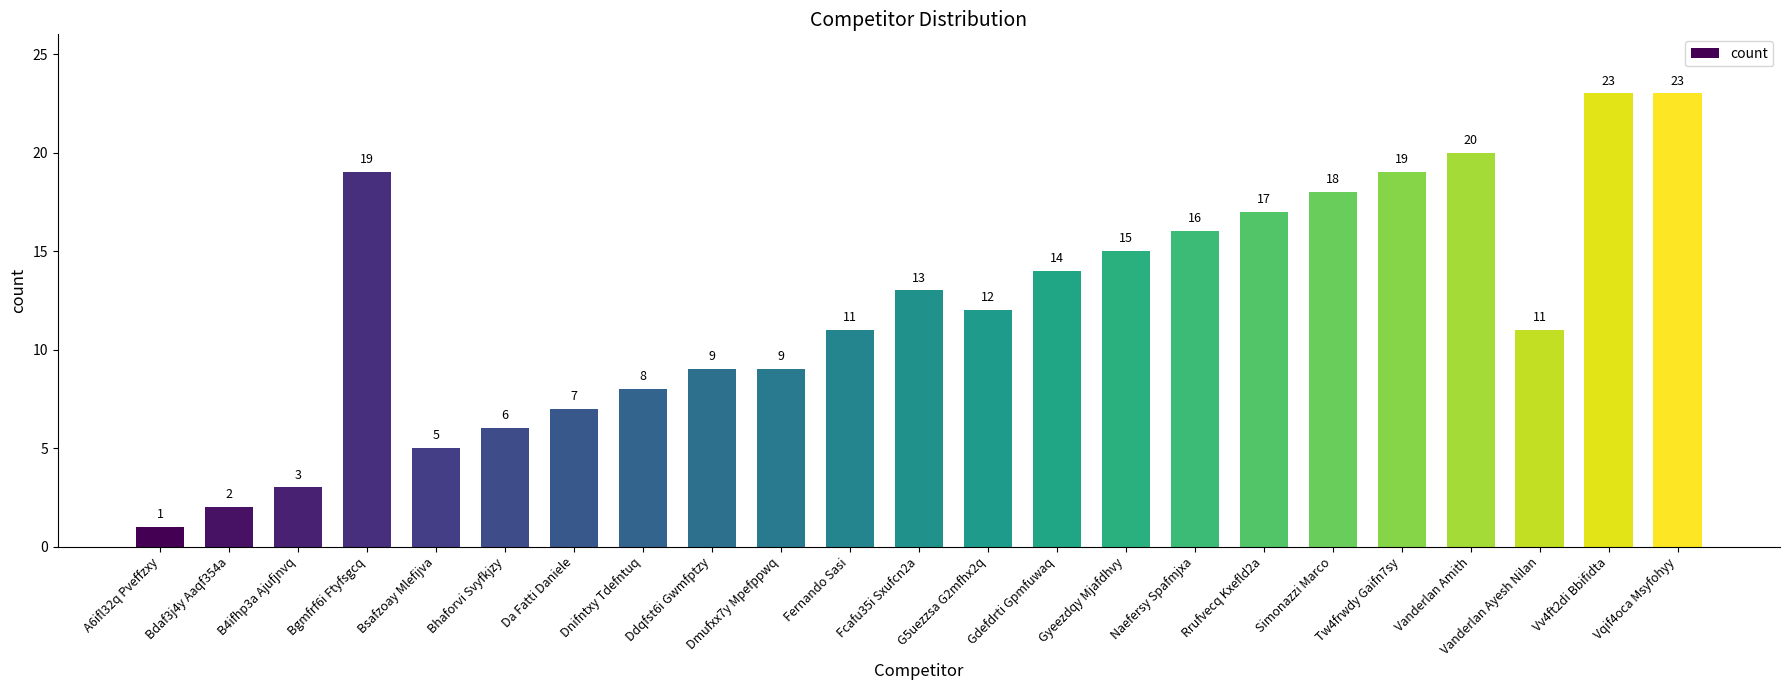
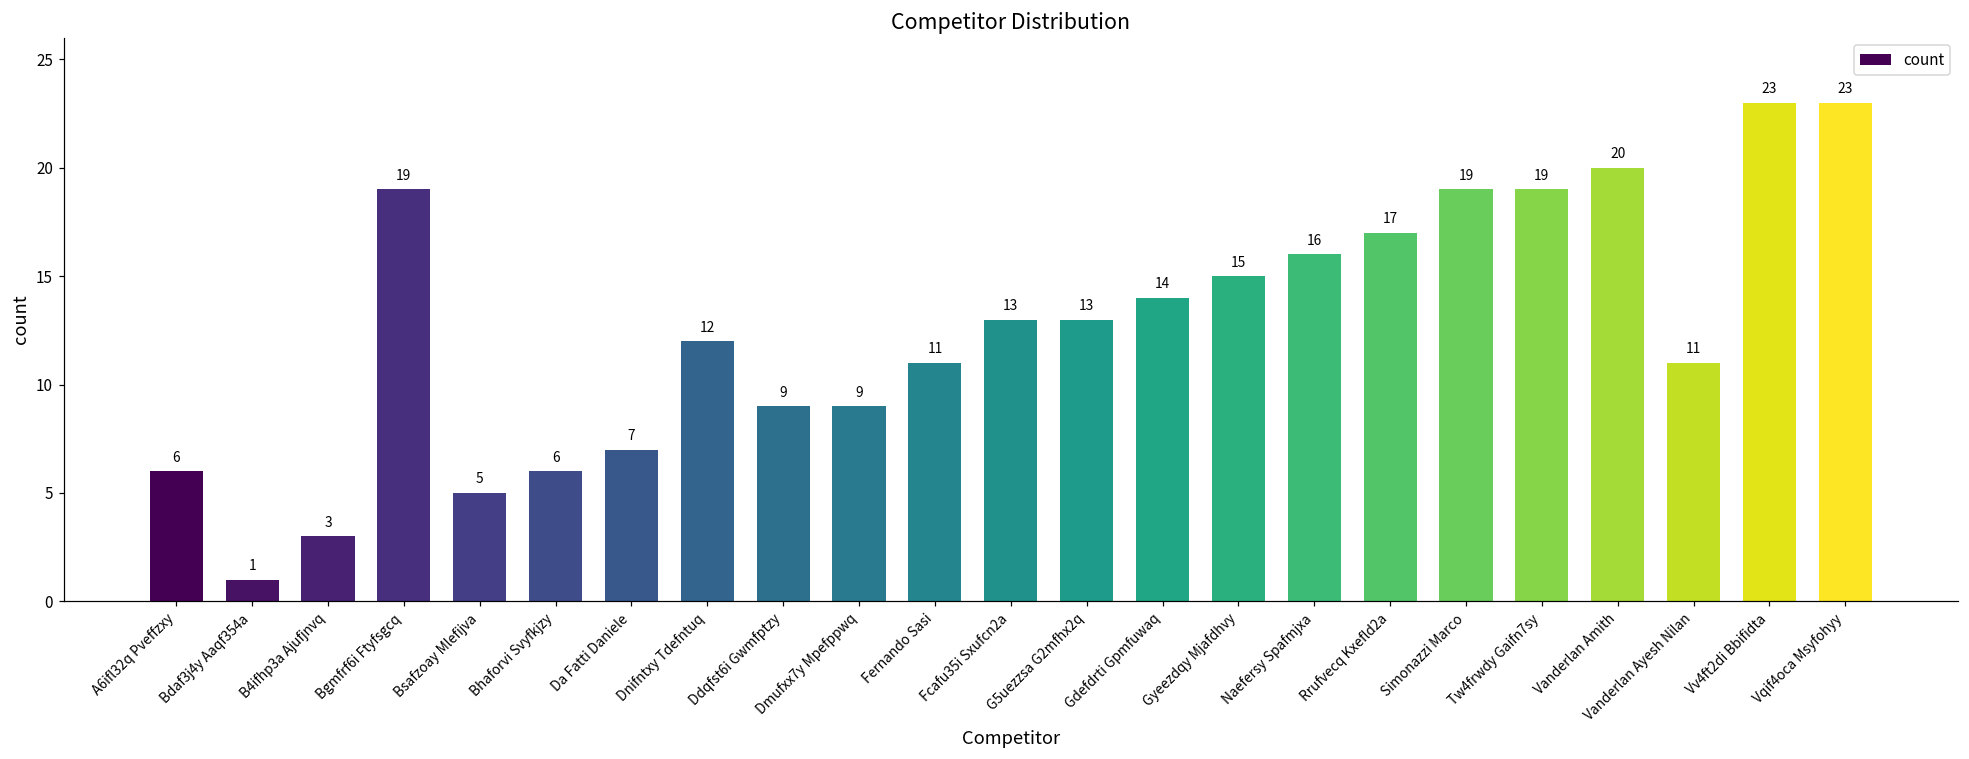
A6ifl32q Pveffzxy: 1 -> 6
Bdaf3j4y Aaqf354a: 2 -> 1
Dnifntxy Tdefntuq: 8 -> 12
G5uezzsa G2mfhx2q: 12 -> 13
Simonazzi Marco: 18 -> 19
